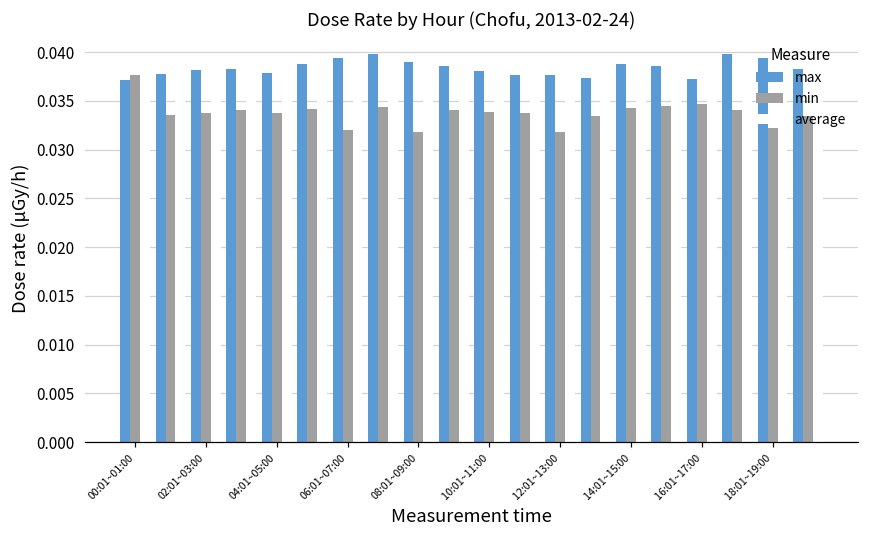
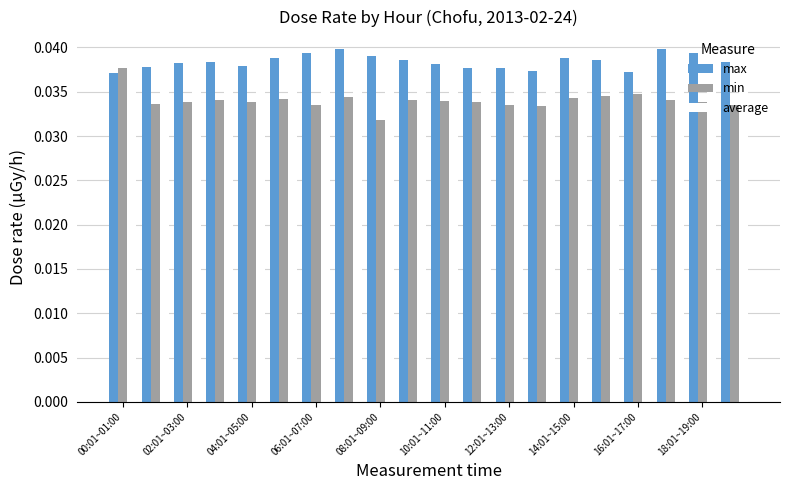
min, 06:01~07:00: 0.032 -> 0.034
min, 12:01~13:00: 0.032 -> 0.034
min, 18:01~19:00: 0.032 -> 0.034
